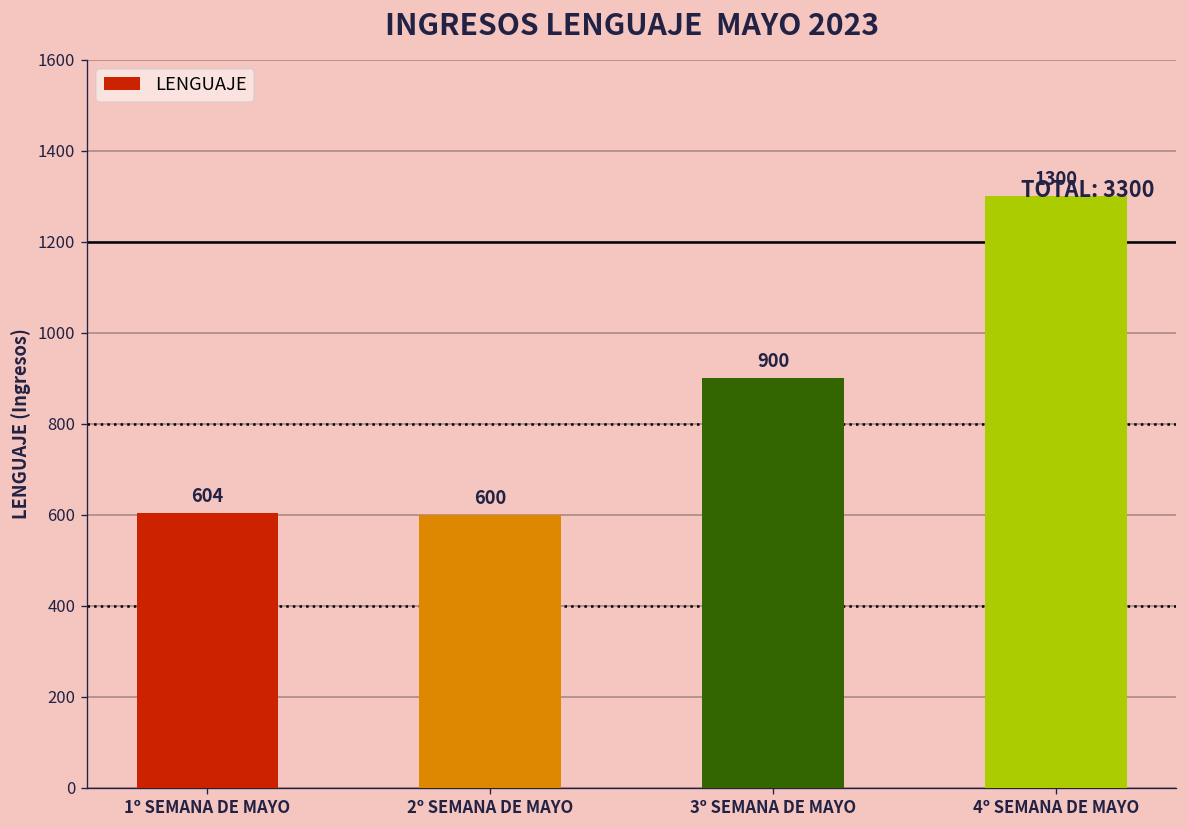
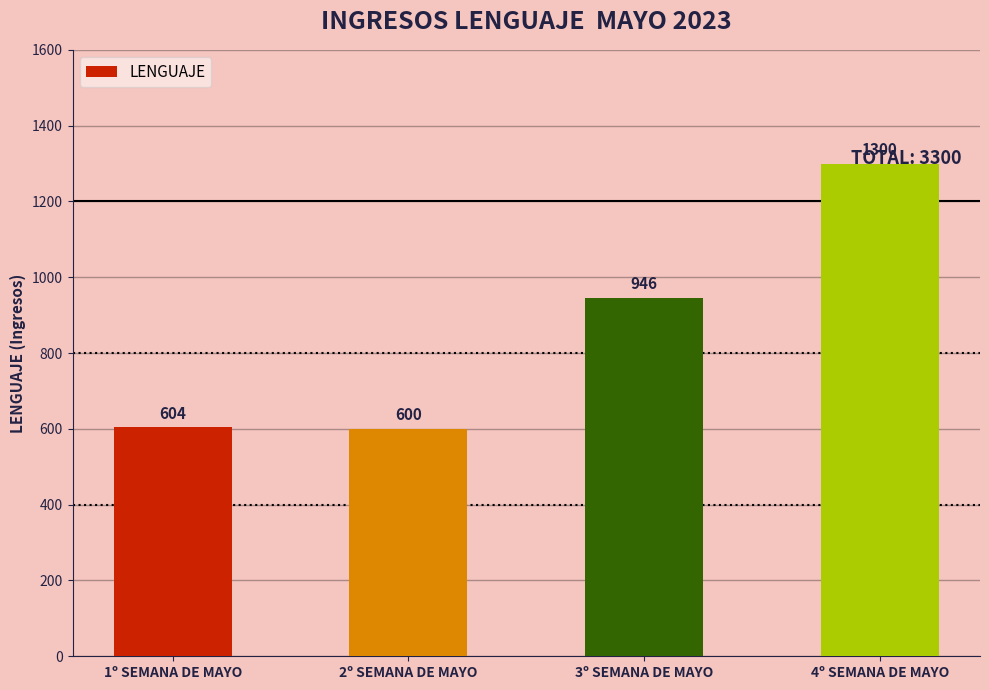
3º SEMANA DE MAYO: 900 -> 946
